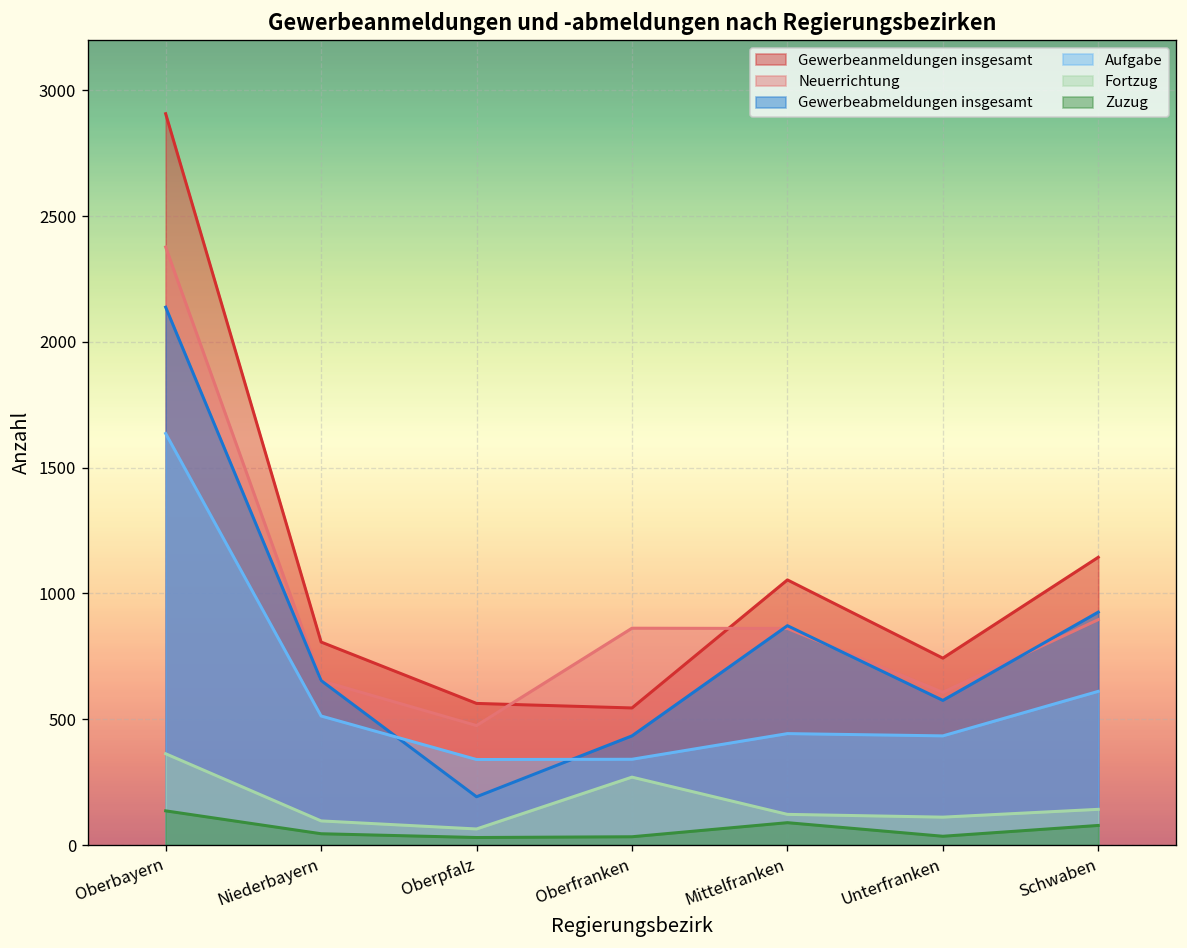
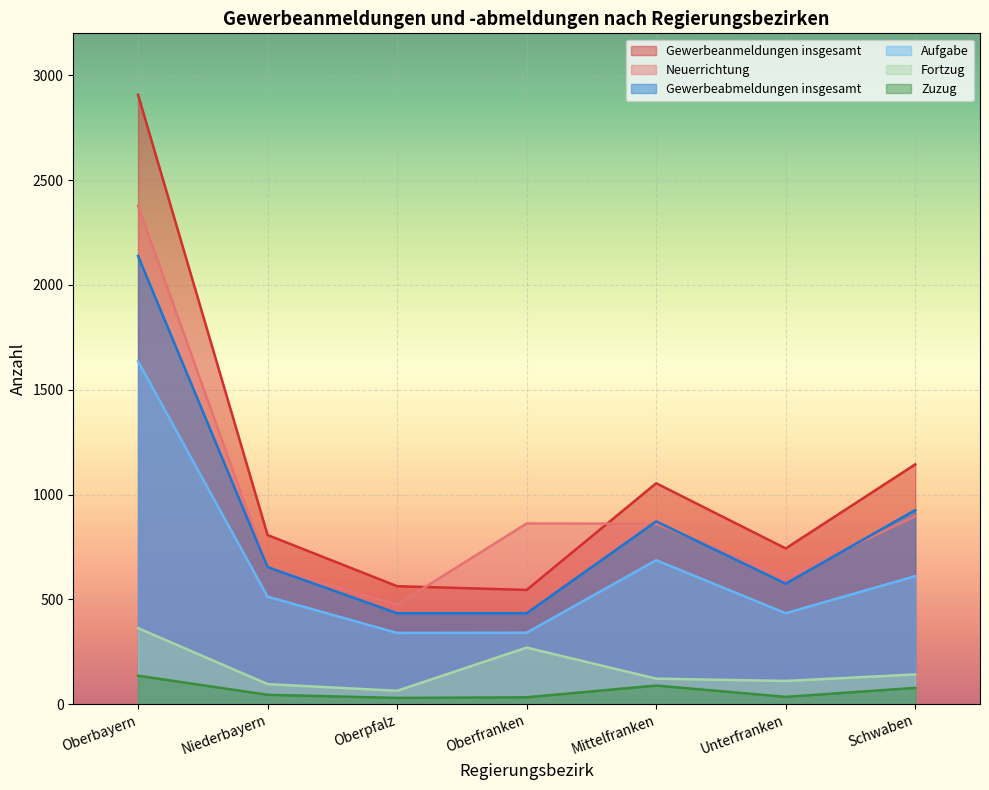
Gewerbeabmeldungen insgesamt, Oberpfalz: 190 -> 430
Aufgabe, Mittelfranken: 440 -> 690
